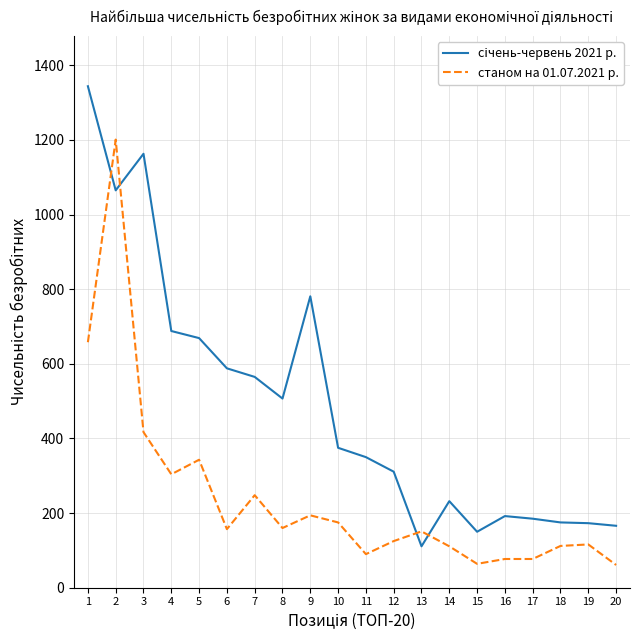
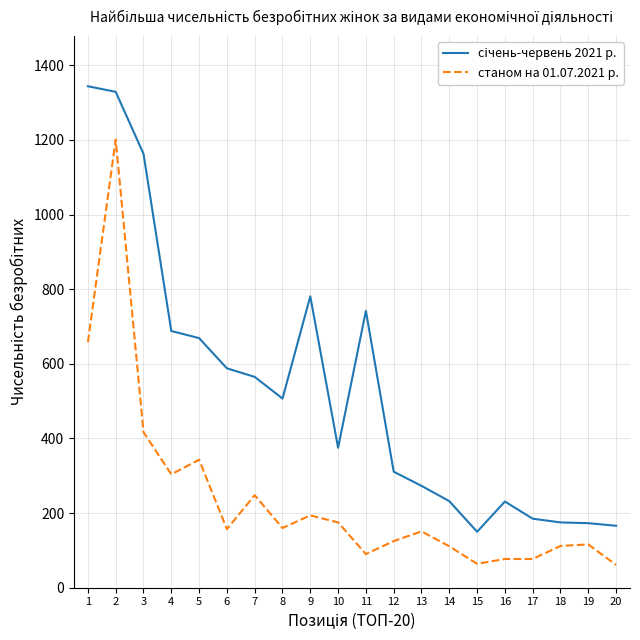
січень-червень 2021 р., 2: 1070 -> 1330
січень-червень 2021 р., 11: 350 -> 740
січень-червень 2021 р., 13: 110 -> 270
січень-червень 2021 р., 16: 190 -> 230
